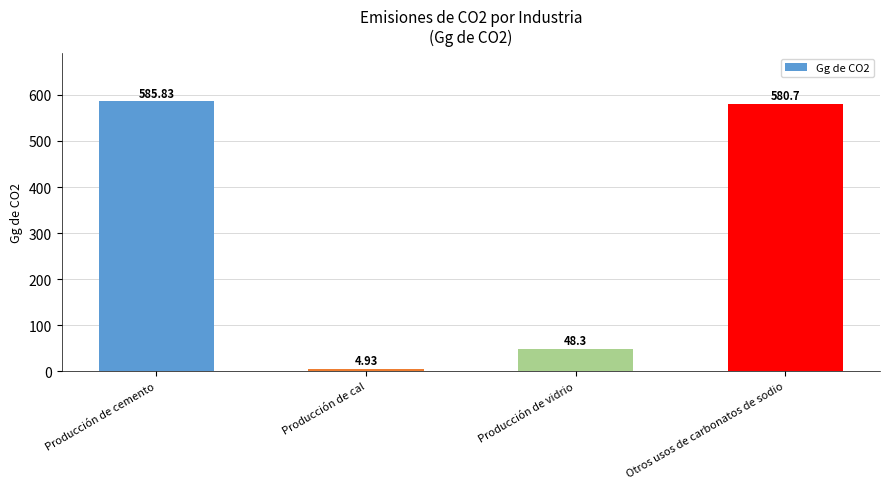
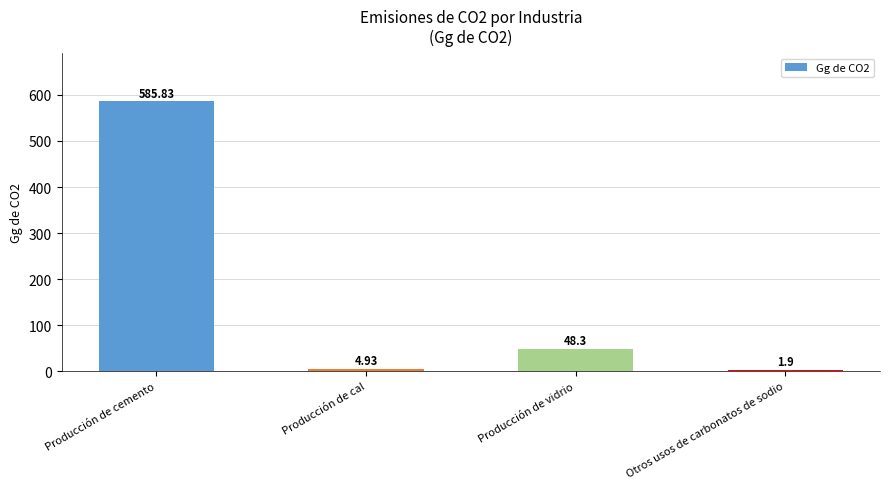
Otros usos de carbonatos de sodio: 580.7 -> 1.9
